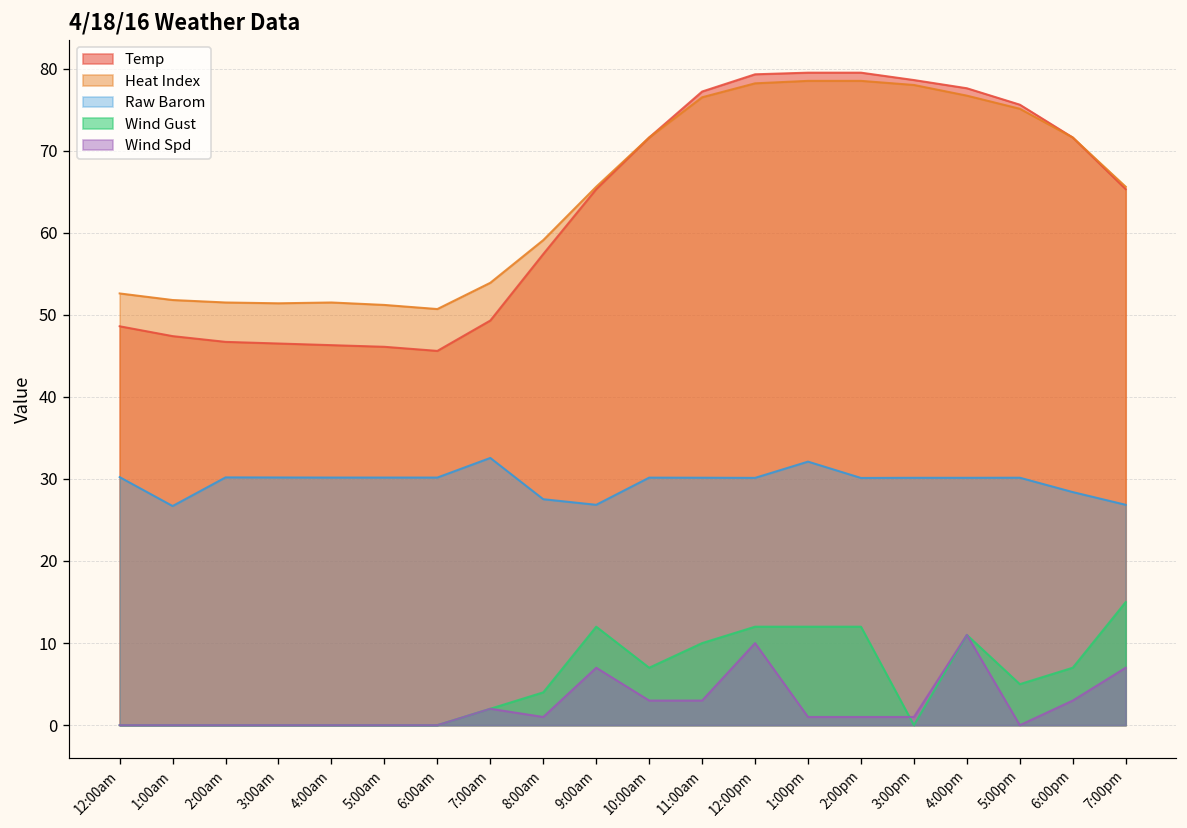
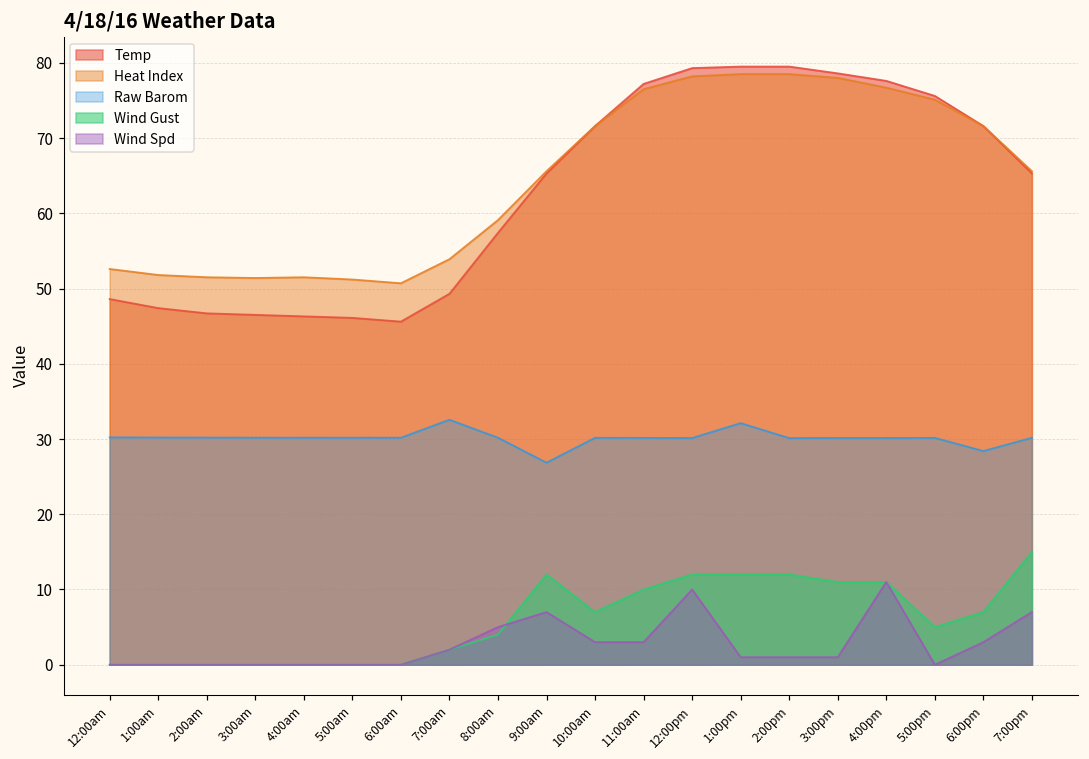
Raw Barom, 1:00am: 27 -> 30
Raw Barom, 8:00am: 28 -> 30
Wind Spd, 8:00am: 1 -> 5
Wind Gust, 3:00pm: 0 -> 11
Raw Barom, 7:00pm: 27 -> 30
